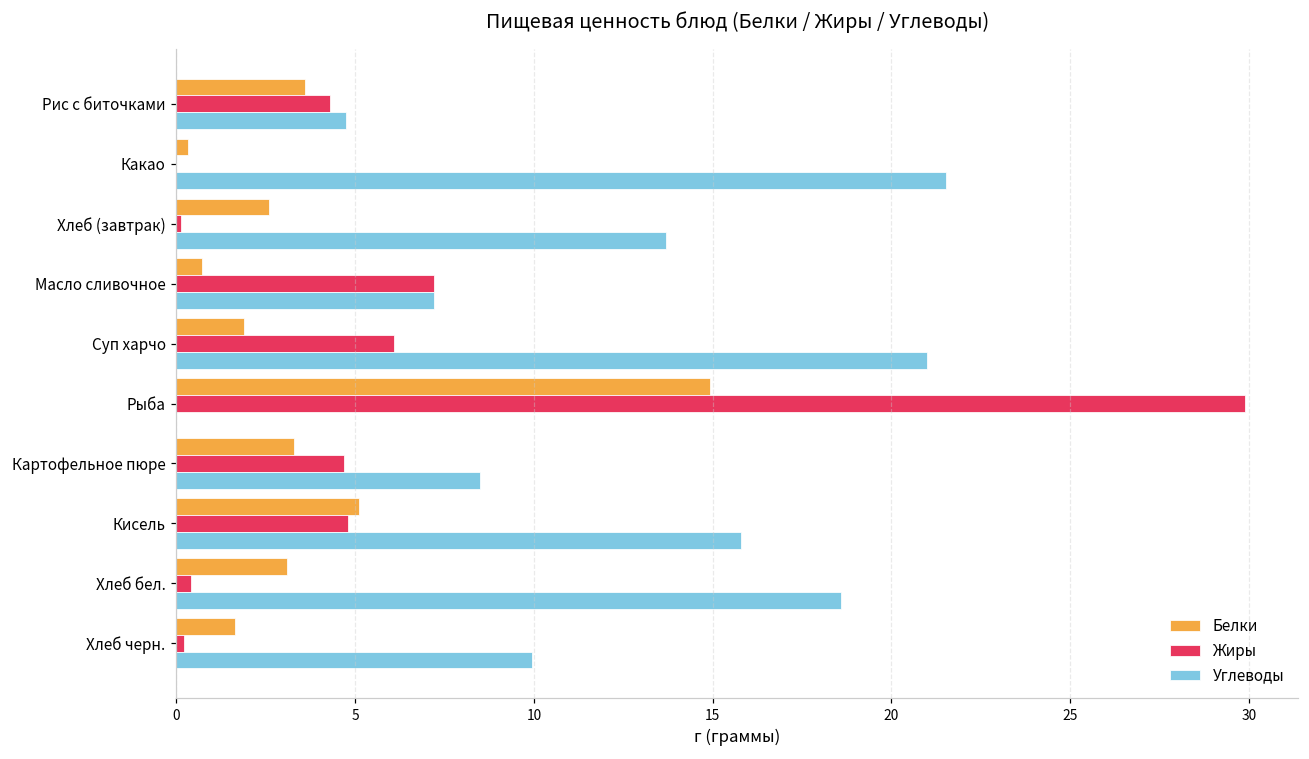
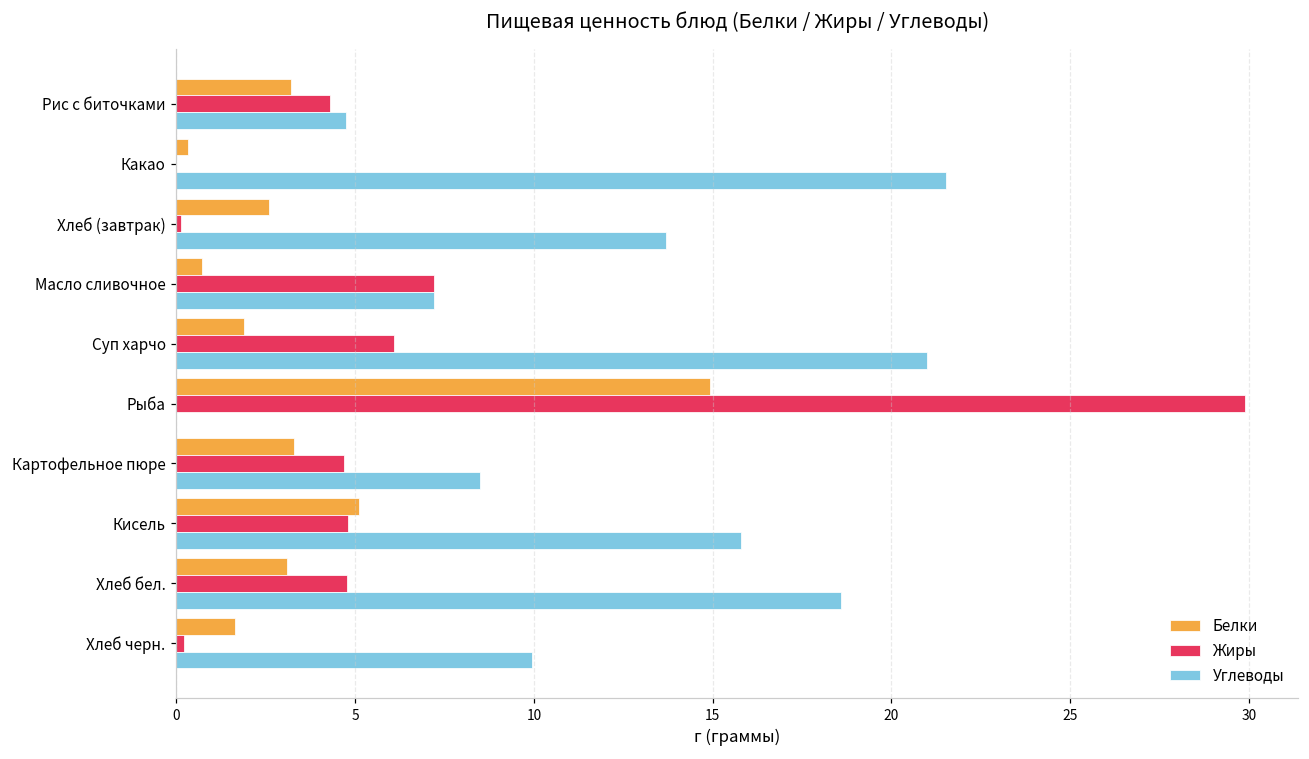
Белки, Рис с биточками: 3.6 -> 3.2
Жиры, Хлеб бел.: 0.4 -> 4.8
